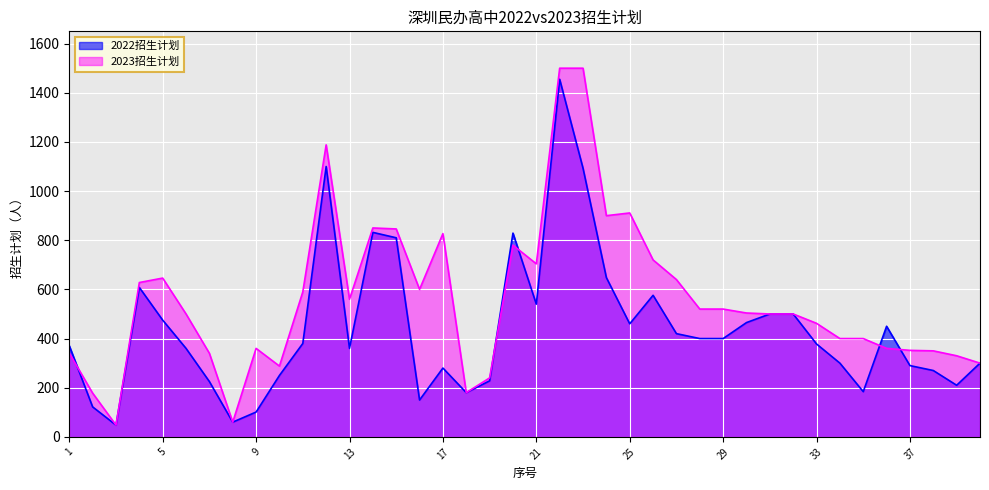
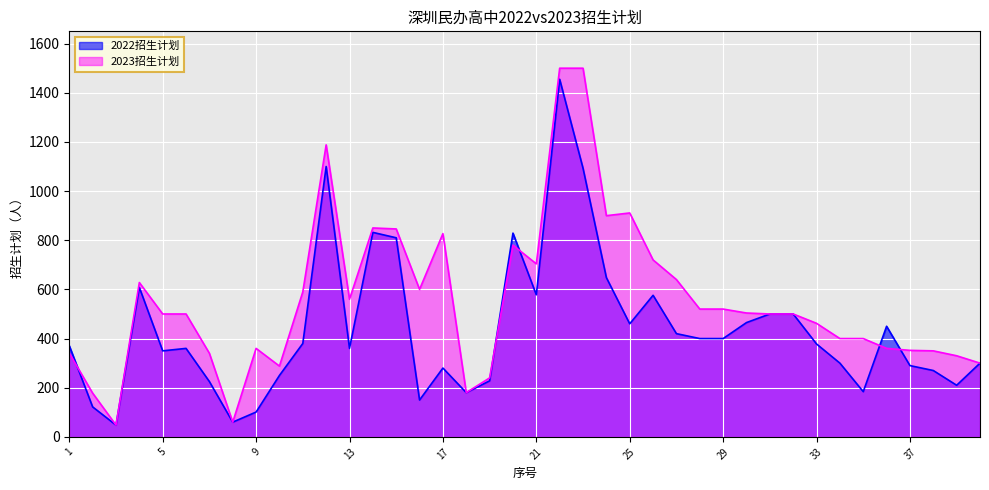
2022招生计划, 5: 480 -> 350
2023招生计划, 5: 650 -> 500
2022招生计划, 21: 540 -> 580
